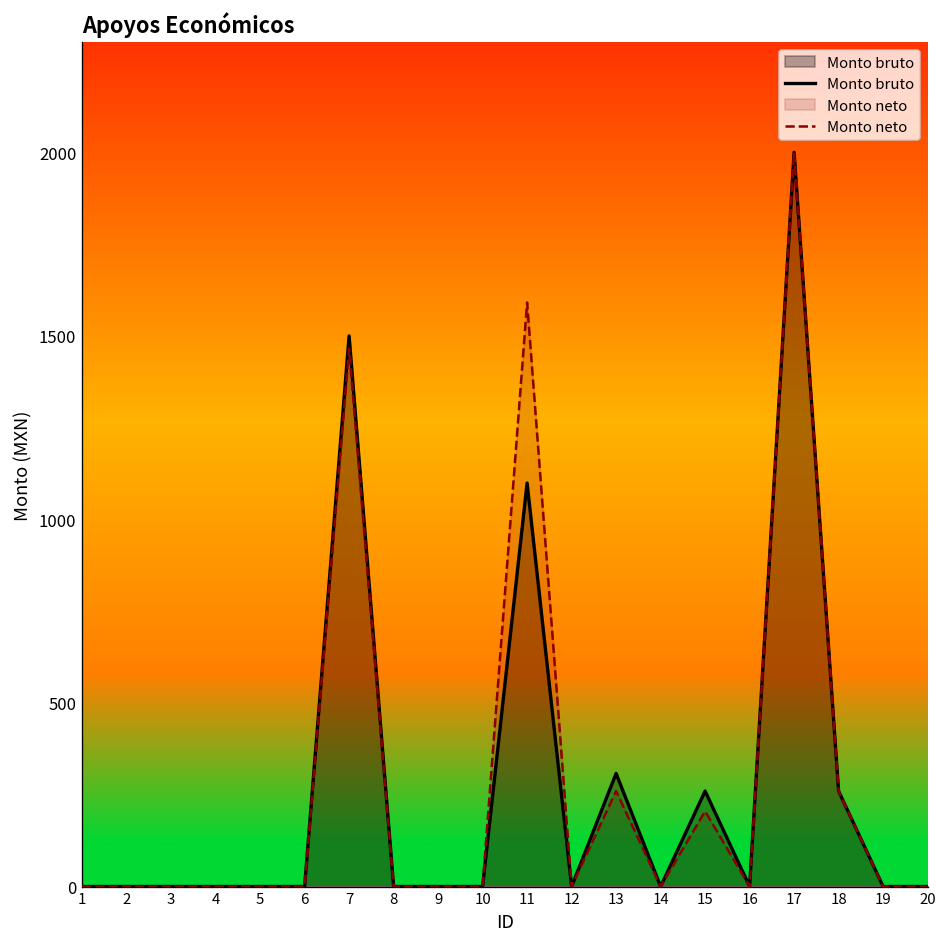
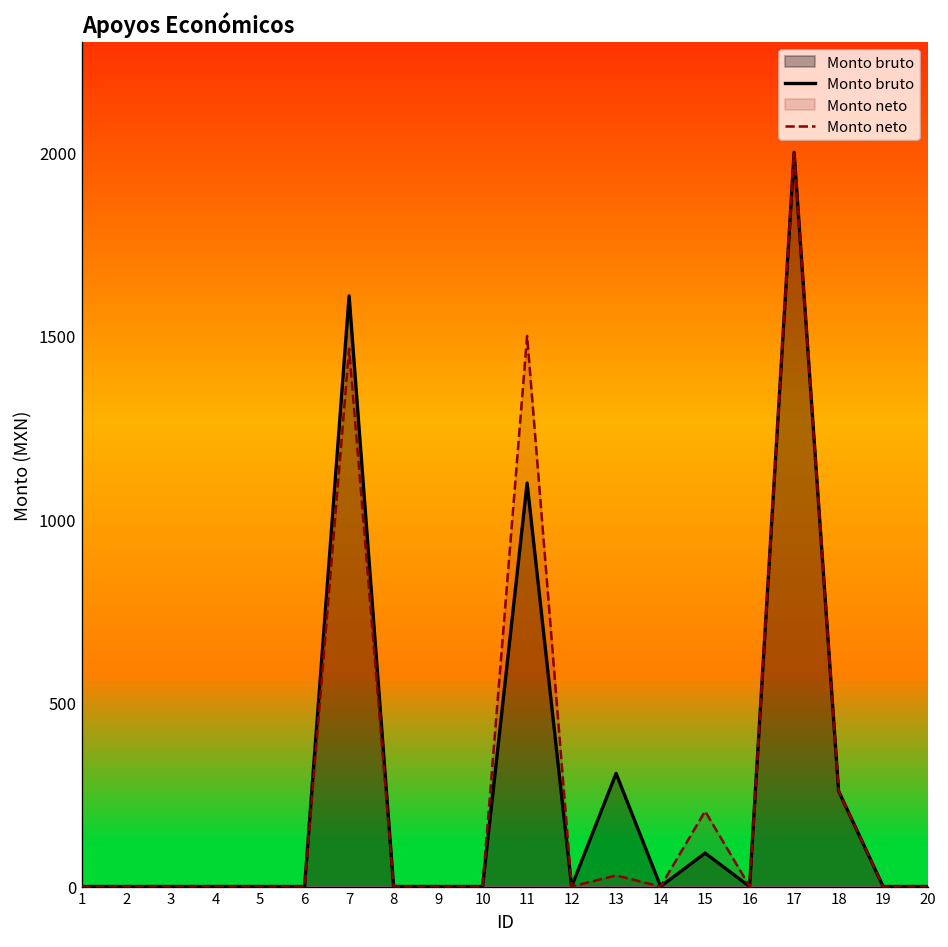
Monto bruto, 7: 1500 -> 1610
Monto neto, 11: 1590 -> 1500
Monto neto, 13: 260 -> 30
Monto bruto, 15: 260 -> 90
